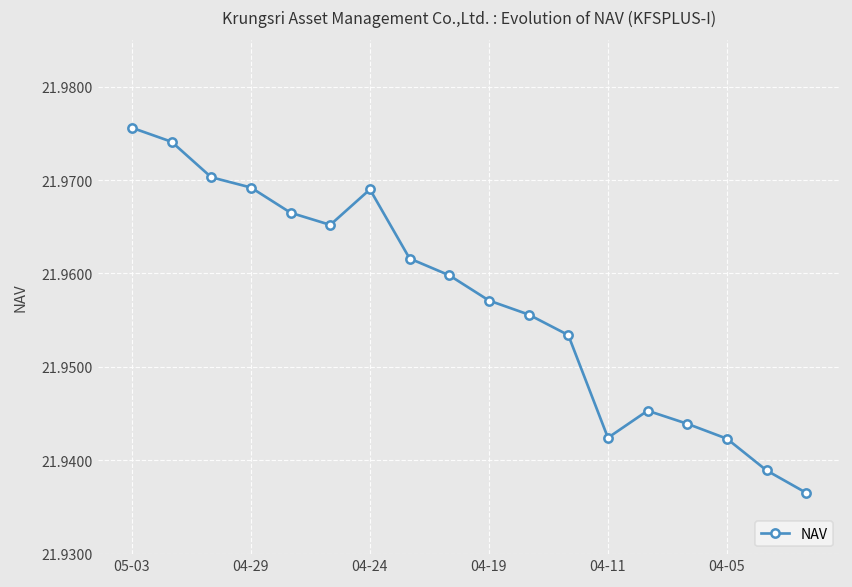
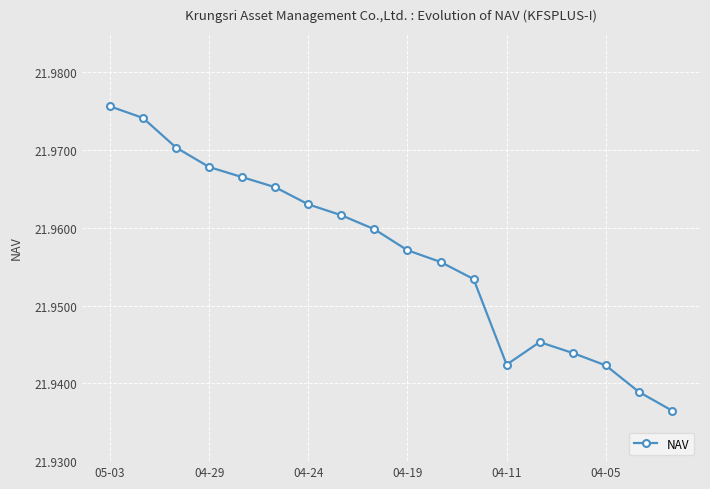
04-29: 21.969 -> 21.968
04-24: 21.969 -> 21.963
